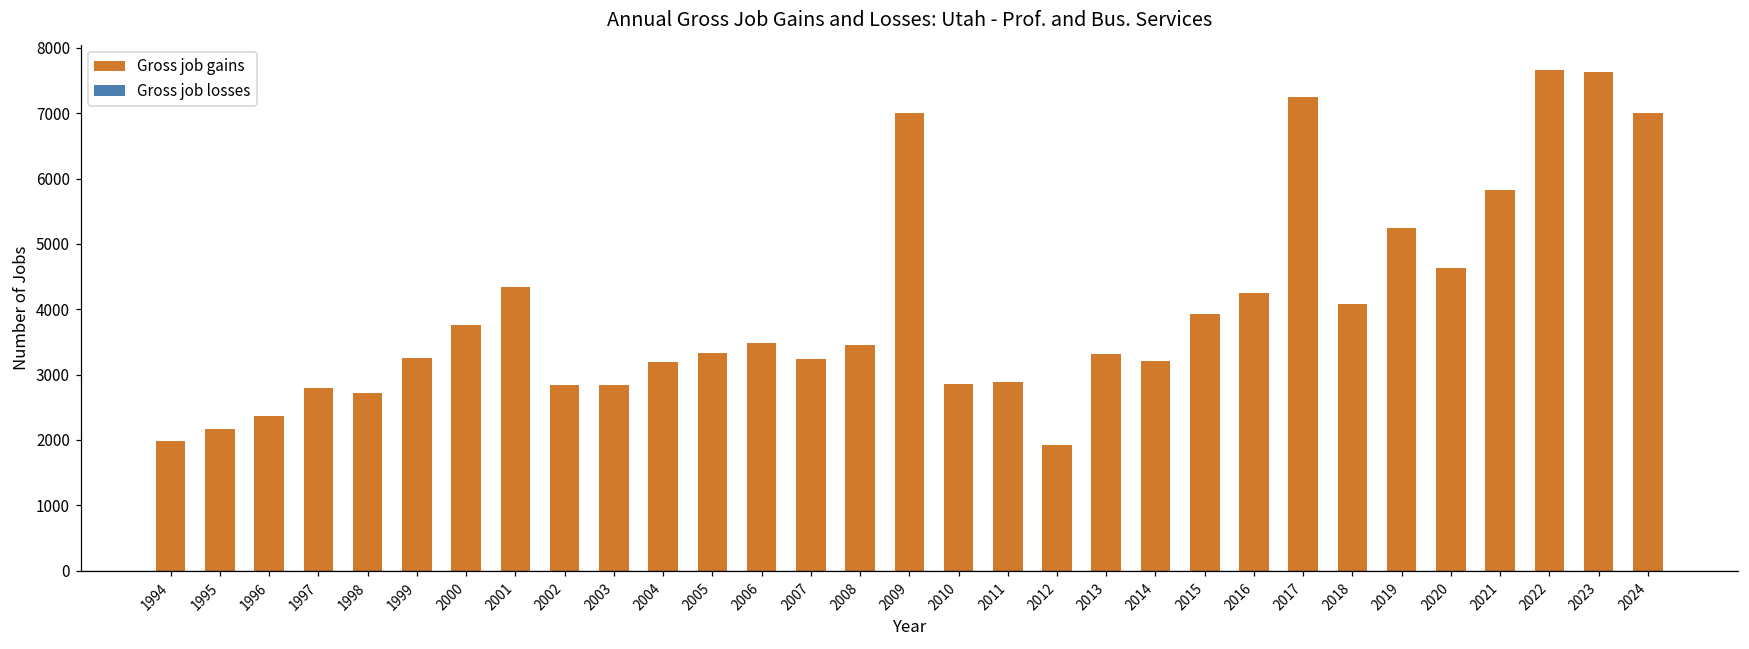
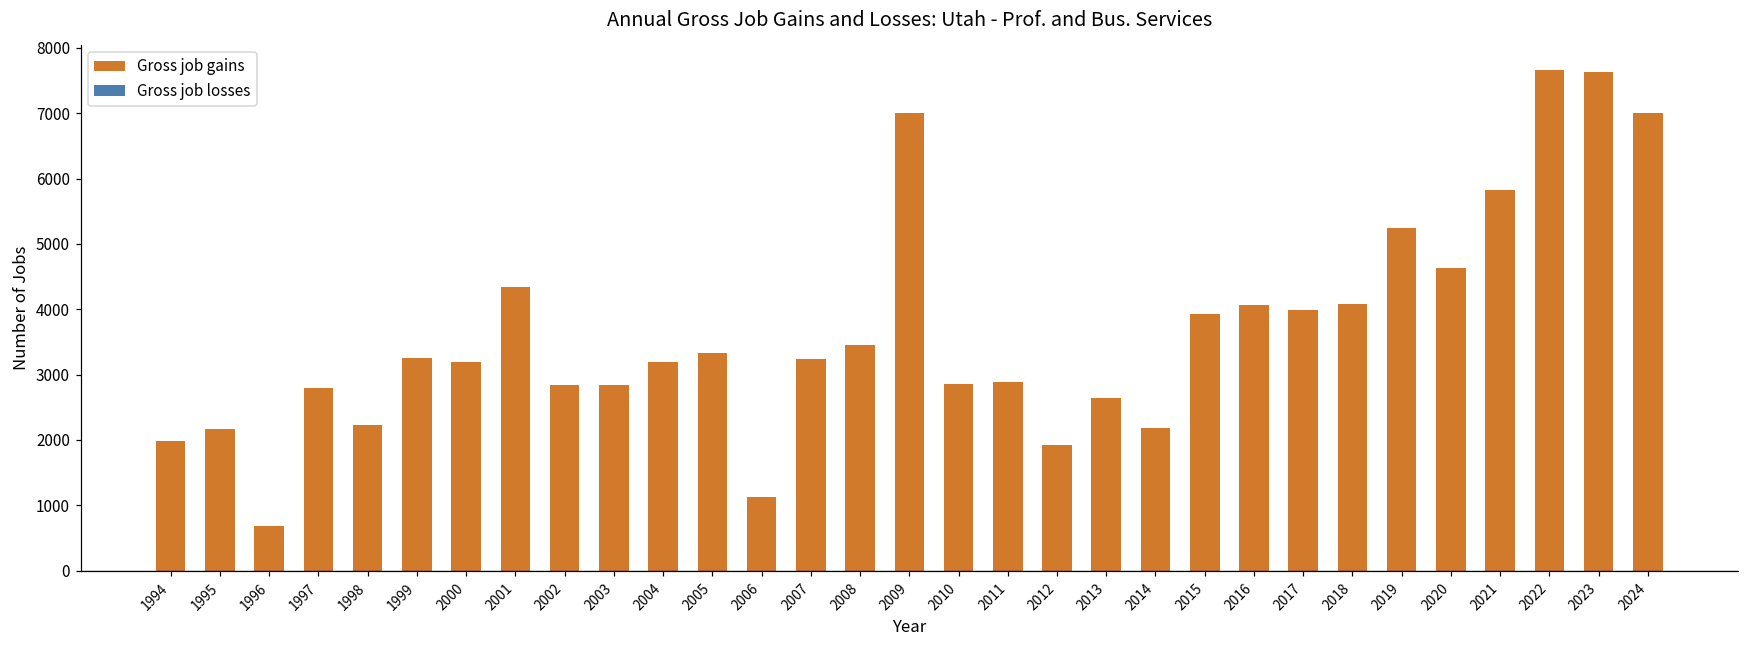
Gross job gains, 1996: 2400 -> 700
Gross job gains, 1998: 2700 -> 2200
Gross job gains, 2000: 3800 -> 3200
Gross job gains, 2006: 3500 -> 1100
Gross job gains, 2013: 3300 -> 2600
Gross job gains, 2014: 3200 -> 2200
Gross job gains, 2016: 4300 -> 4100
Gross job gains, 2017: 7200 -> 4000
